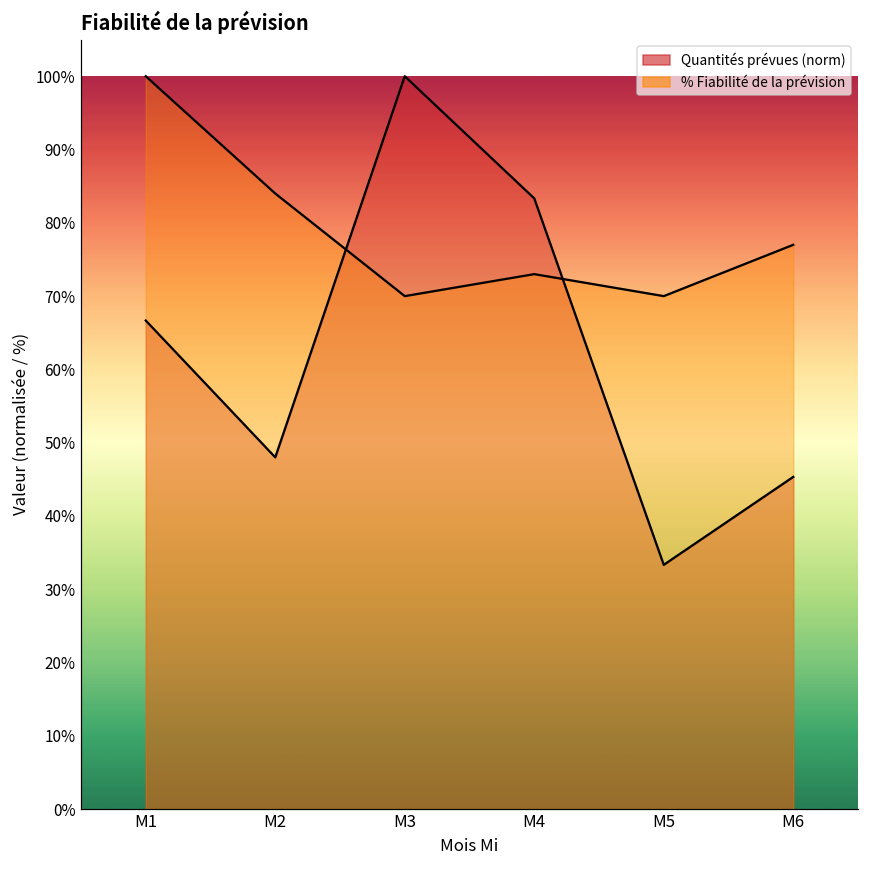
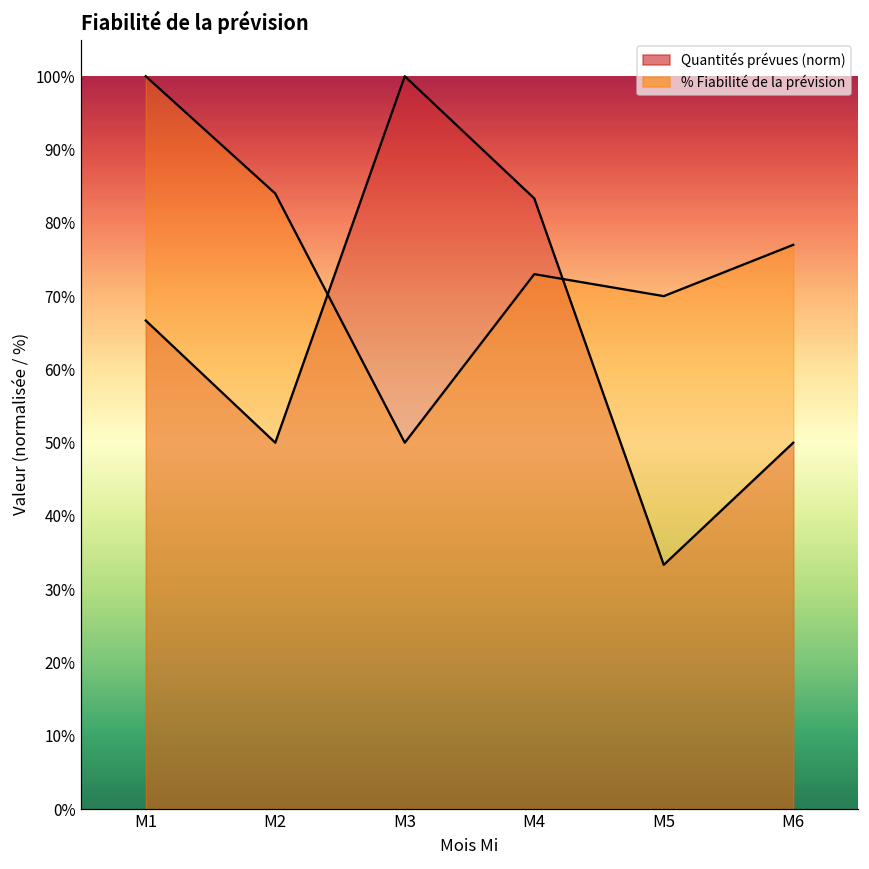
Quantités prévues (norm), M2: 48% -> 50%
% Fiabilité de la prévision, M3: 70% -> 50%
Quantités prévues (norm), M6: 45% -> 50%
